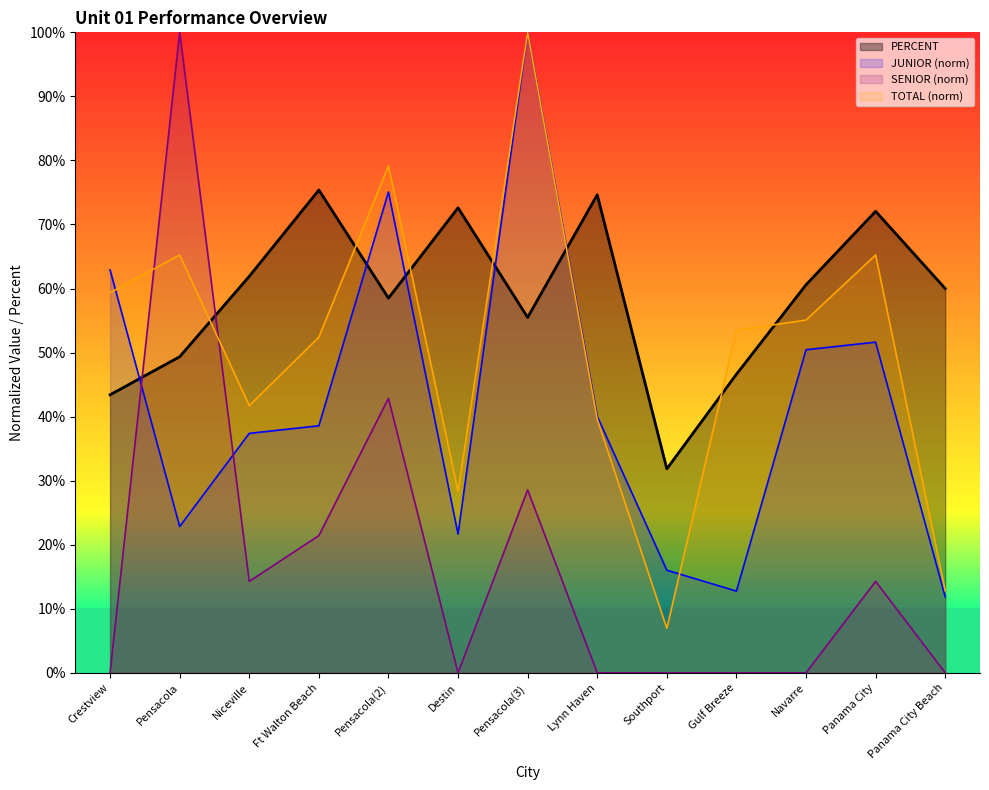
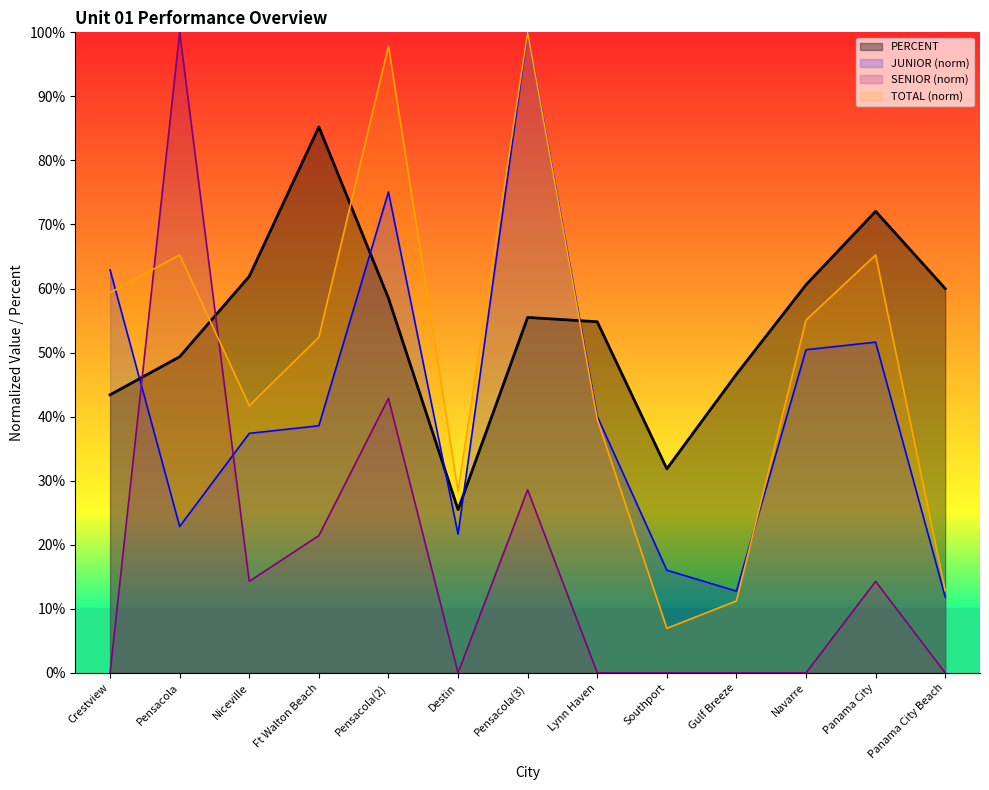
PERCENT, Ft Walton Beach: 75% -> 85%
TOTAL (norm), Pensacola(2): 79% -> 98%
PERCENT, Destin: 73% -> 25%
PERCENT, Lynn Haven: 75% -> 55%
TOTAL (norm), Gulf Breeze: 53% -> 11%
